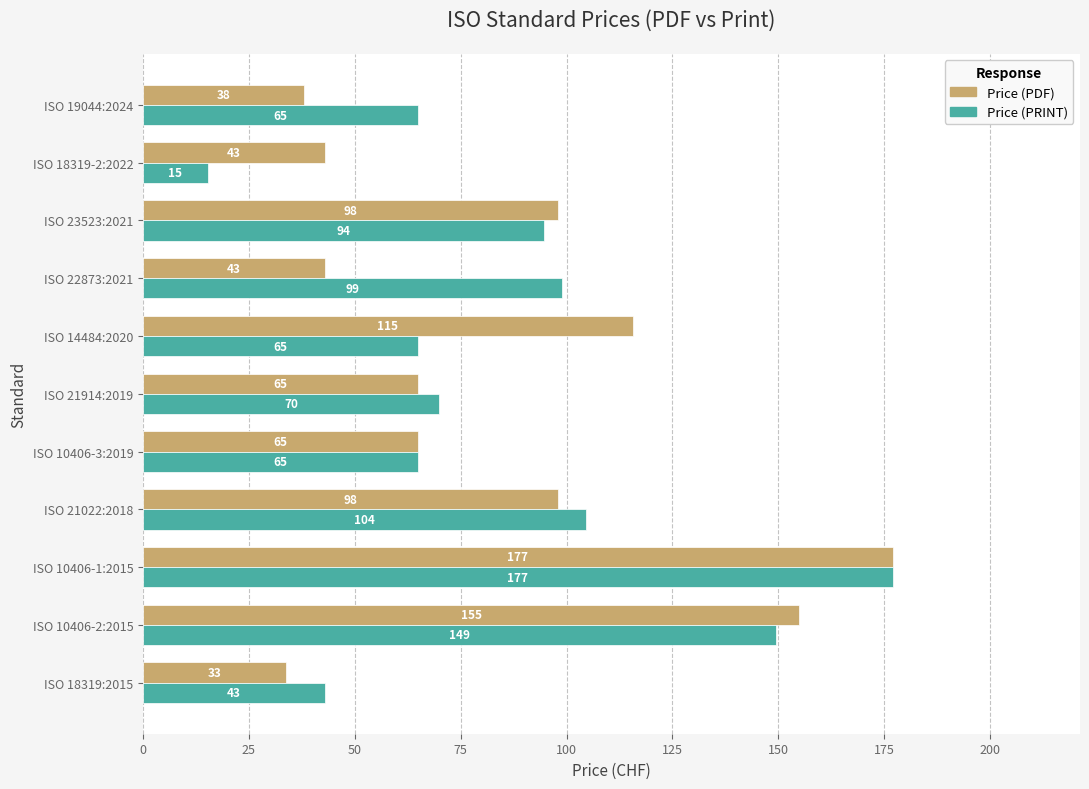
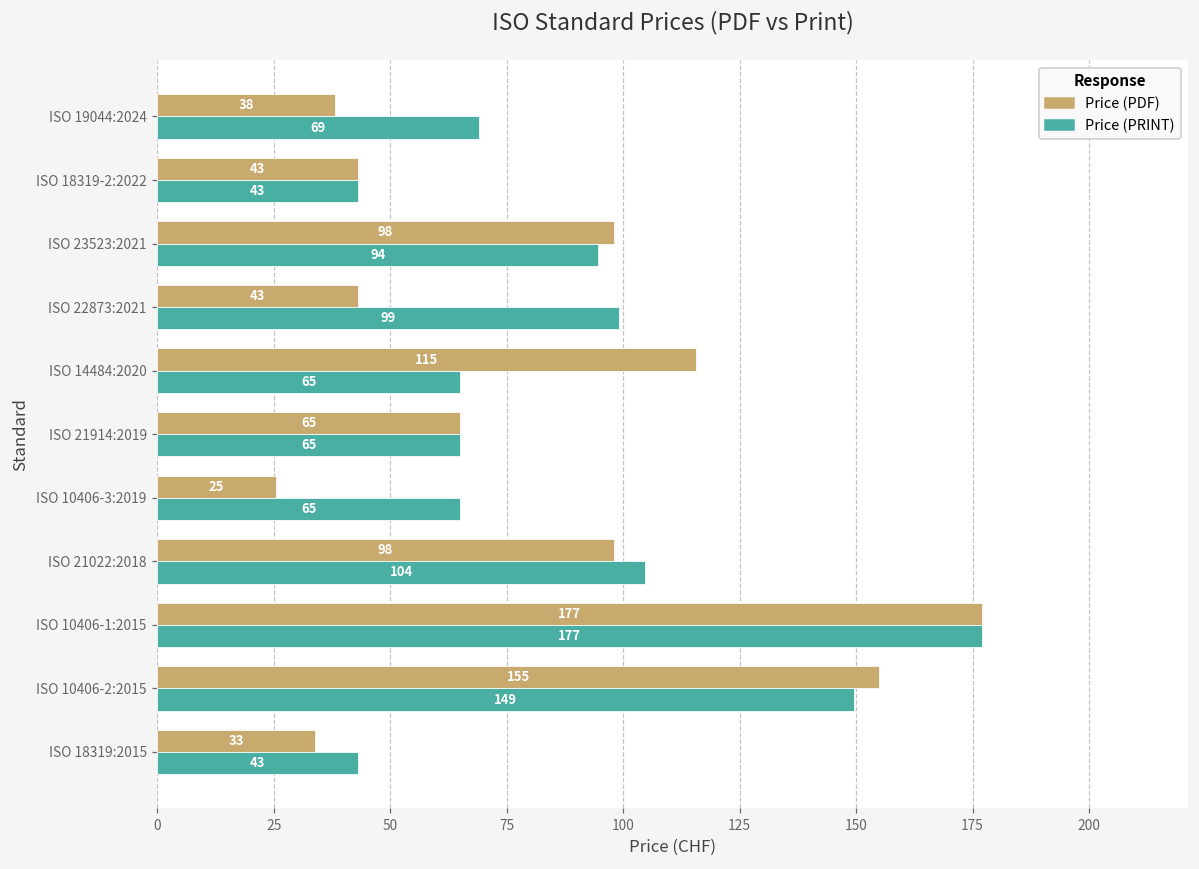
Price (PRINT), ISO 19044:2024: 65 -> 69
Price (PRINT), ISO 18319-2:2022: 15 -> 43
Price (PRINT), ISO 21914:2019: 70 -> 65
Price (PDF), ISO 10406-3:2019: 65 -> 25
